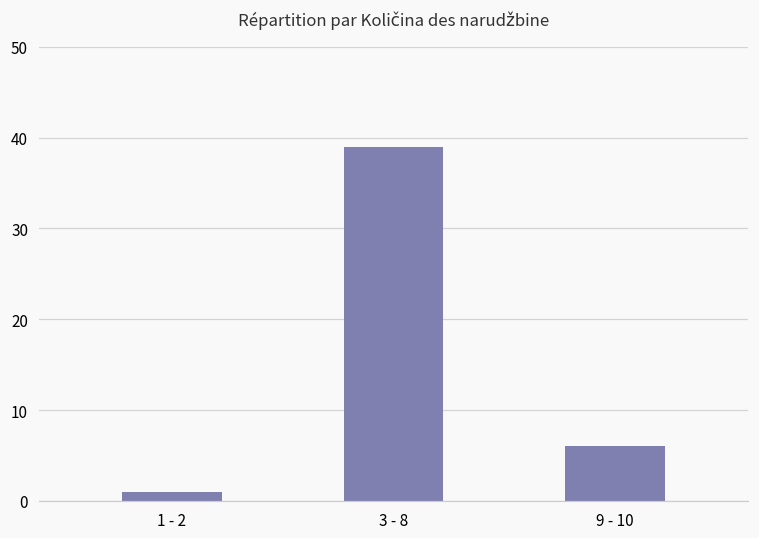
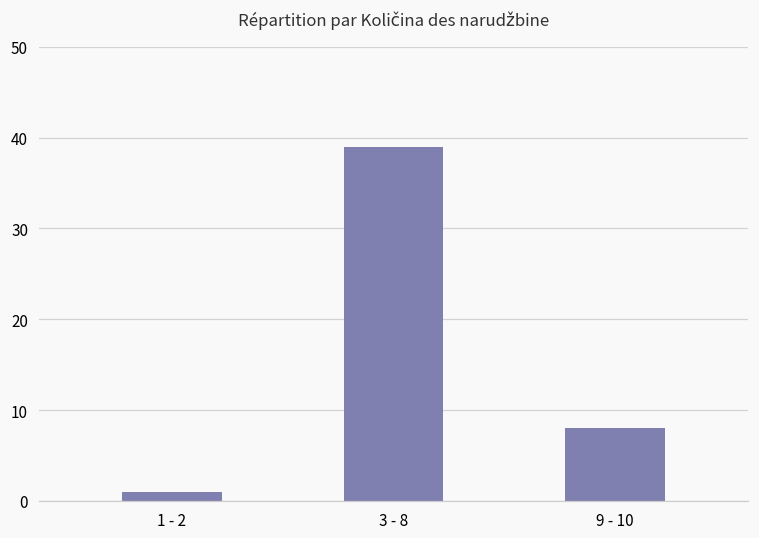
9 - 10: 6 -> 8
